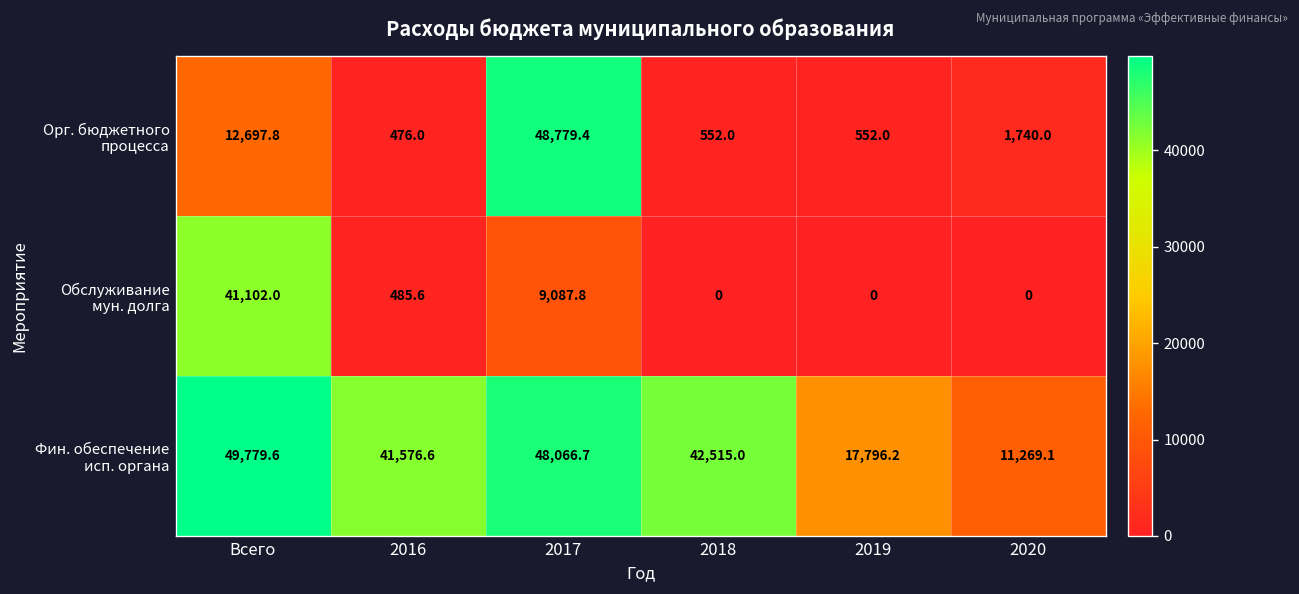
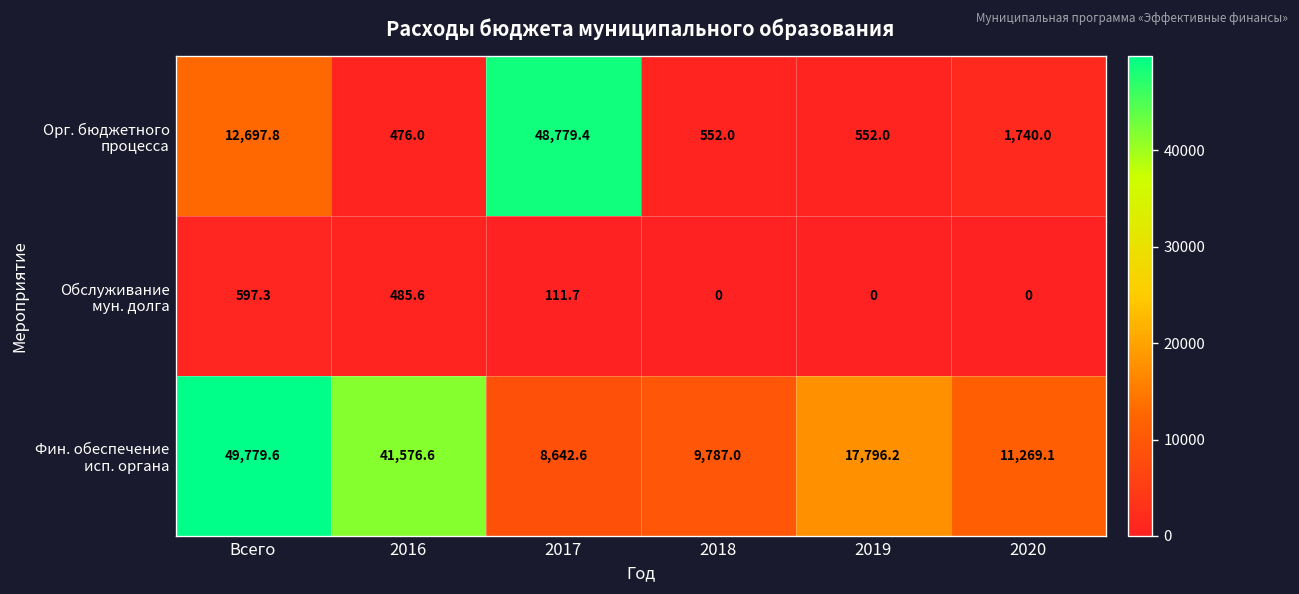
Обслуживание мун. долга, Всего: 41,102.0 -> 597.3
Обслуживание мун. долга, 2017: 9,087.8 -> 111.7
Фин. обеспечение исп. органа, 2017: 48,066.7 -> 8,642.6
Фин. обеспечение исп. органа, 2018: 42,515.0 -> 9,787.0
